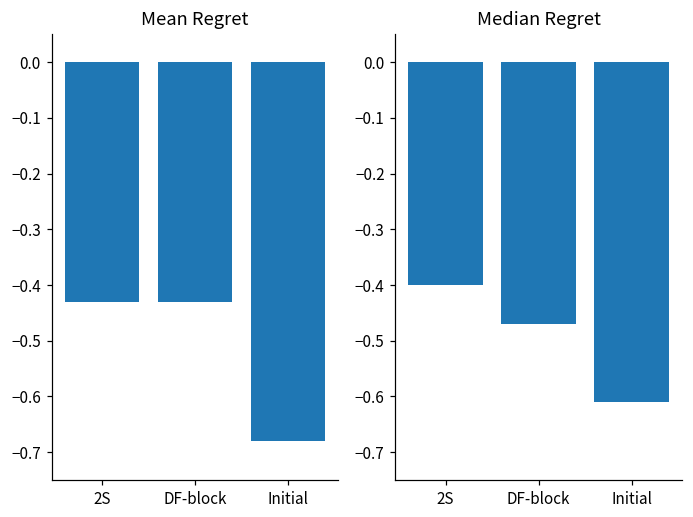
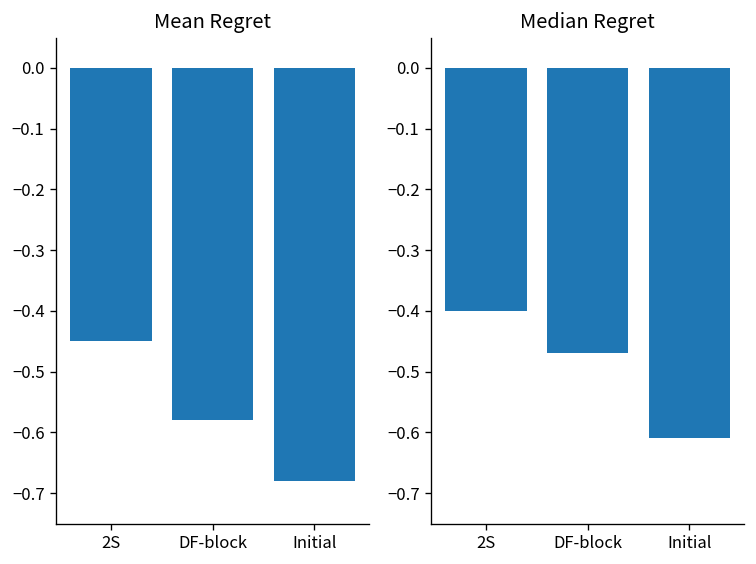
Mean Regret, 2S: -0.43 -> -0.45
Mean Regret, DF-block: -0.43 -> -0.58
